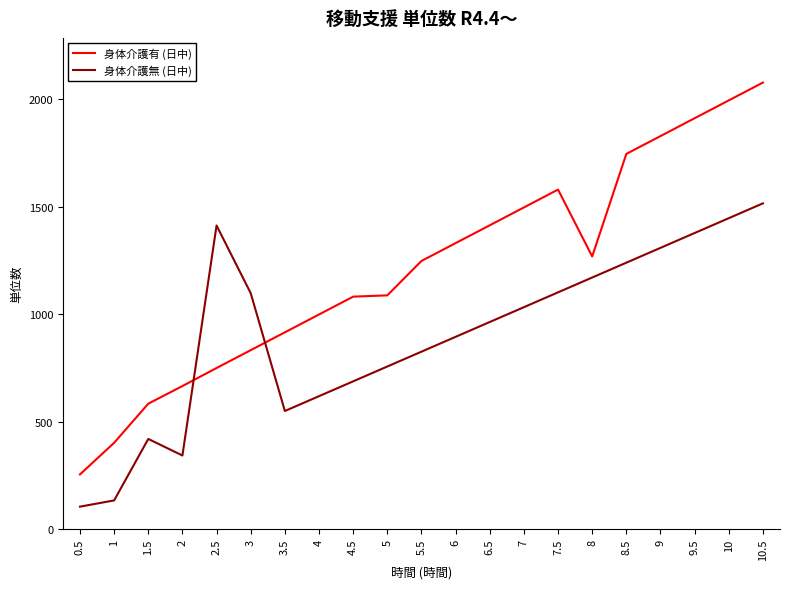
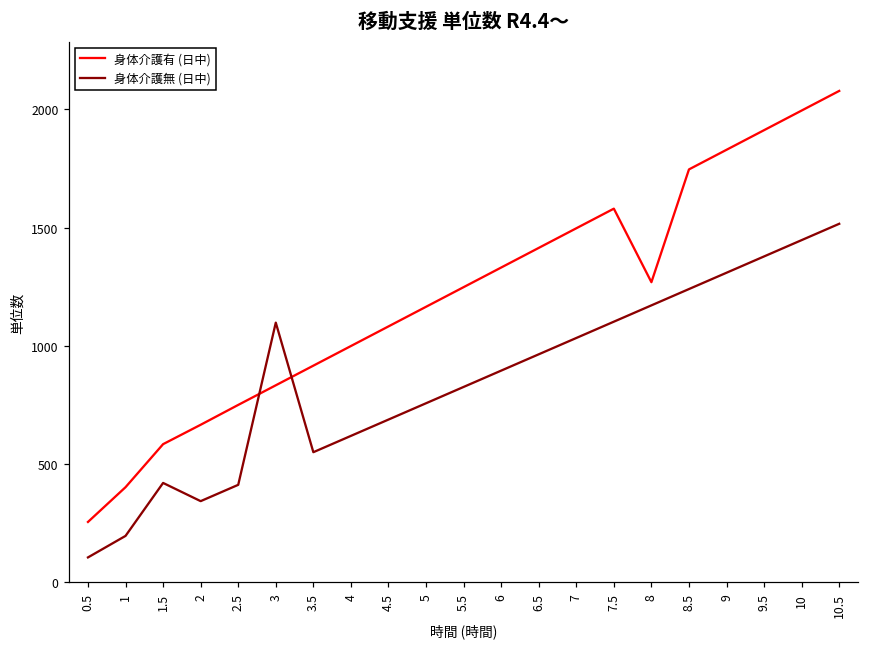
身体介護無 (日中), 1: 130 -> 200
身体介護無 (日中), 2.5: 1410 -> 410
身体介護有 (日中), 5: 1090 -> 1170
